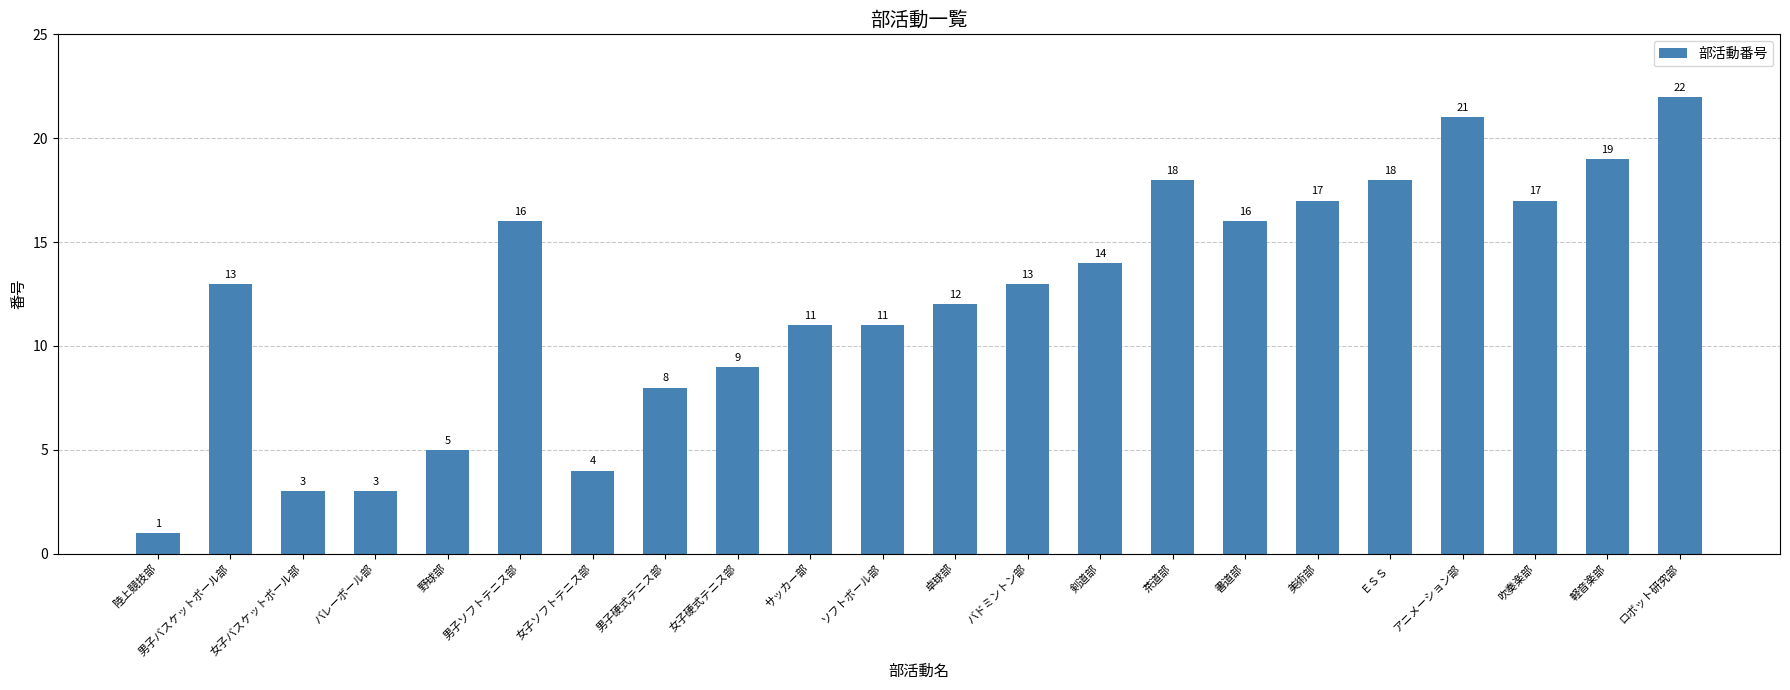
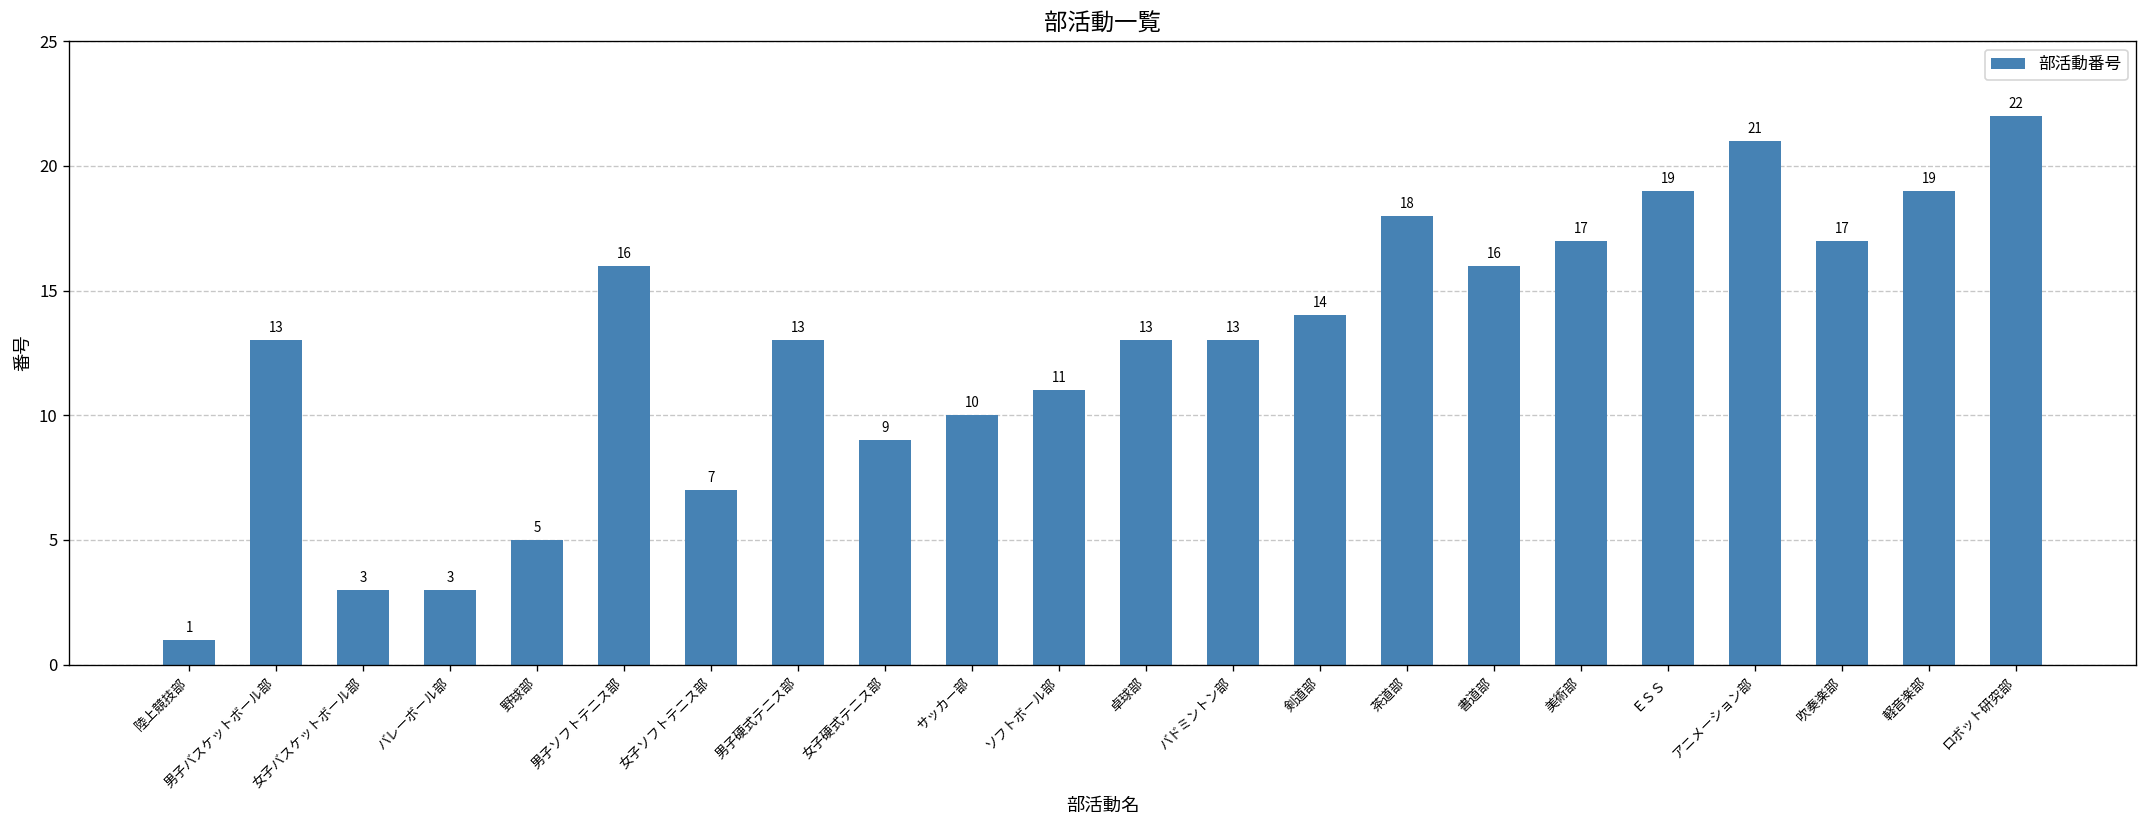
女子ソフトテニス部: 4 -> 7
男子硬式テニス部: 8 -> 13
サッカー部: 11 -> 10
卓球部: 12 -> 13
ＥＳＳ: 18 -> 19
